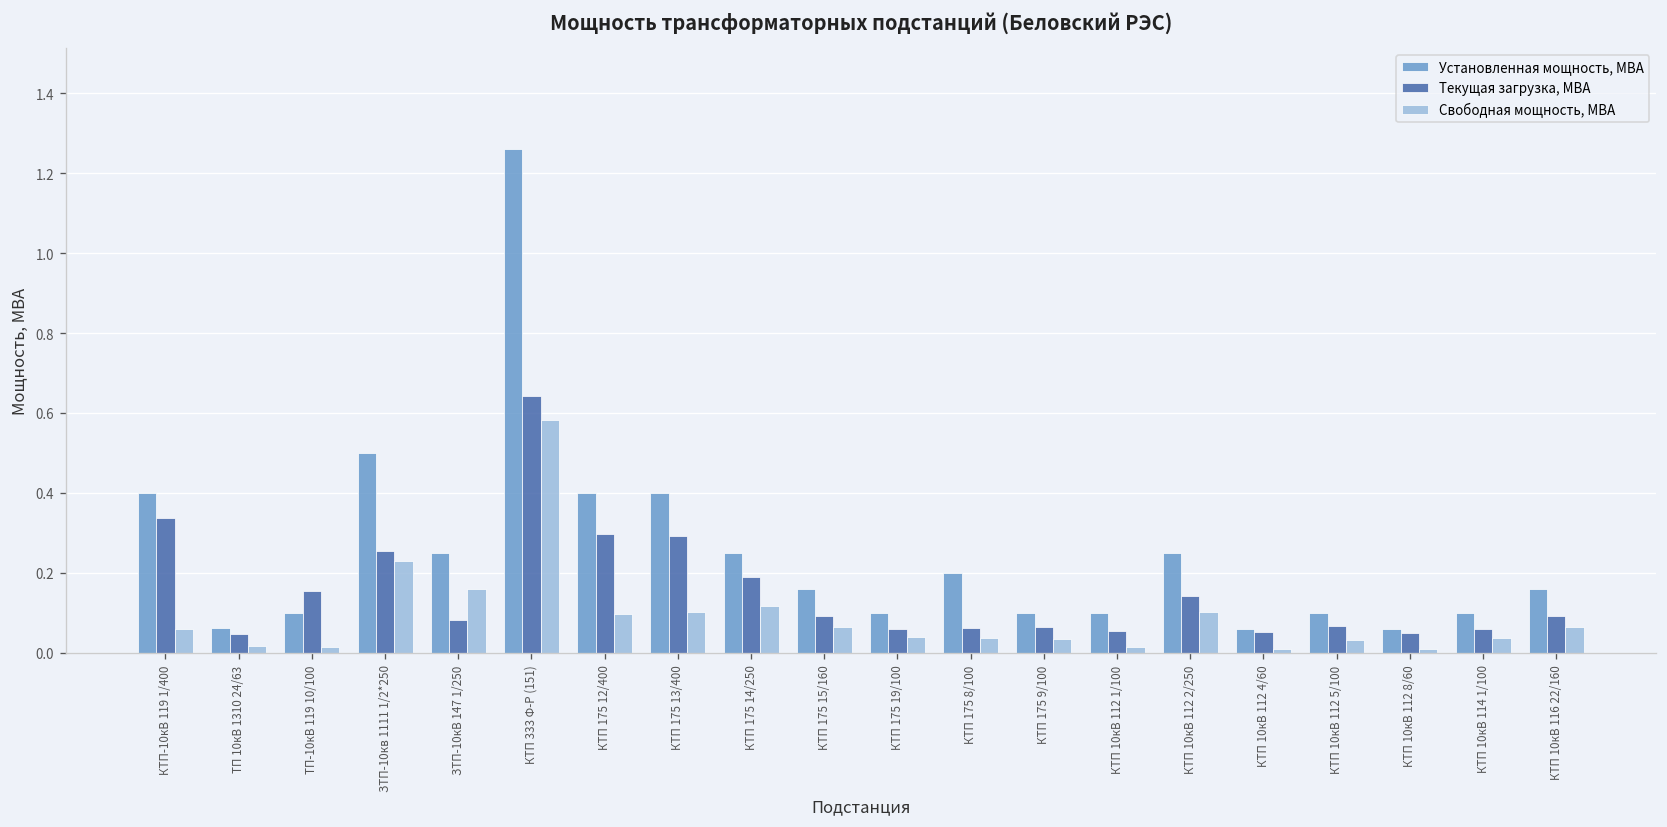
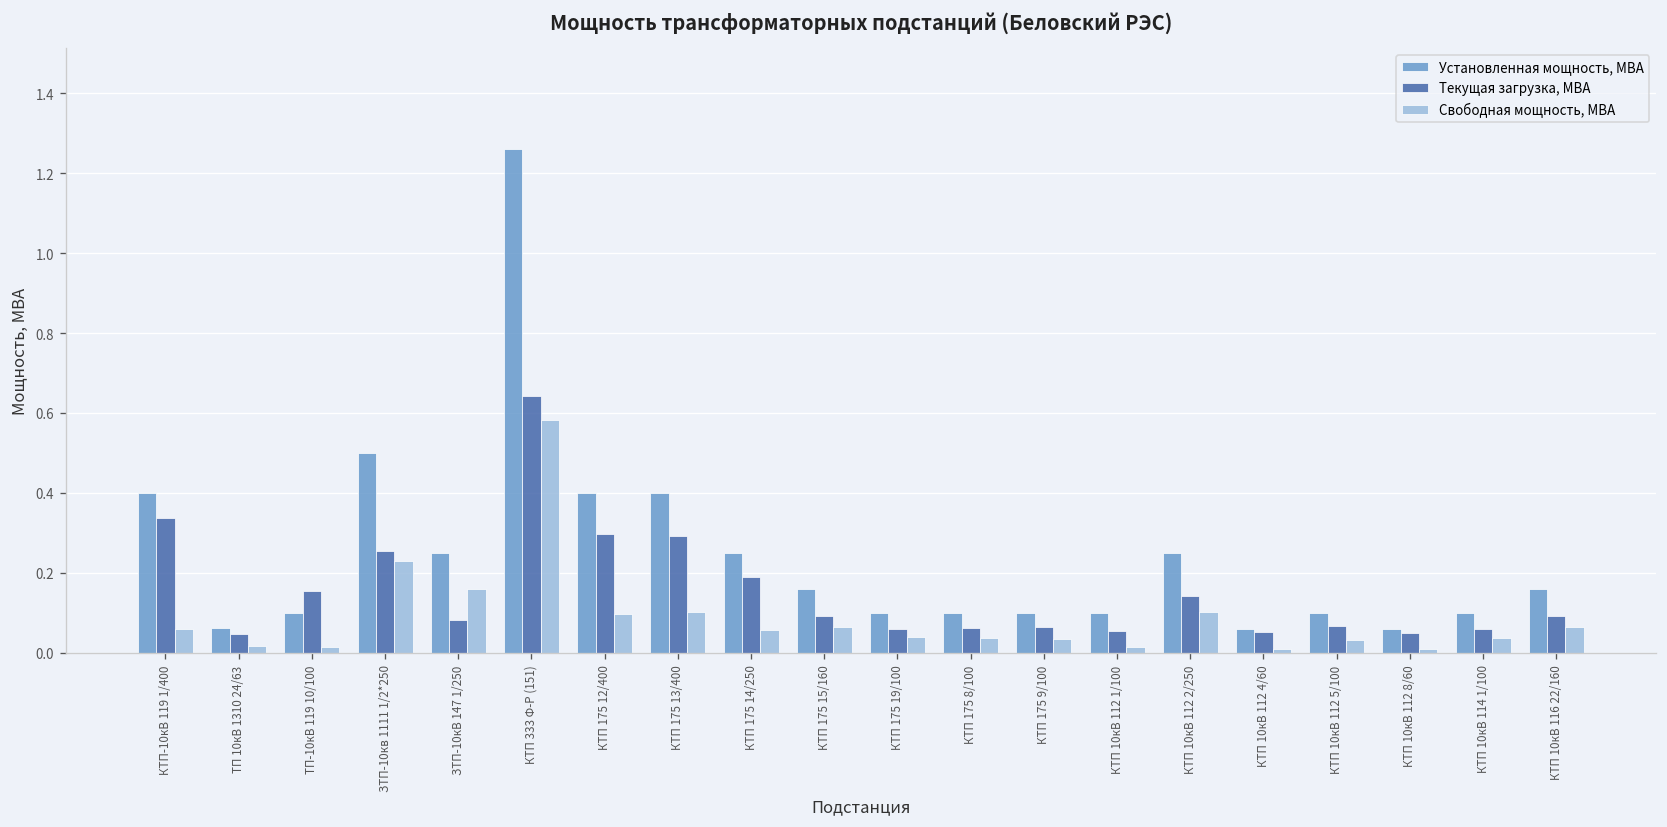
Свободная мощность, МВА, КТП 175 14/250: 0.12 -> 0.06
Установленная мощность, МВА, КТП 175 8/100: 0.2 -> 0.1
